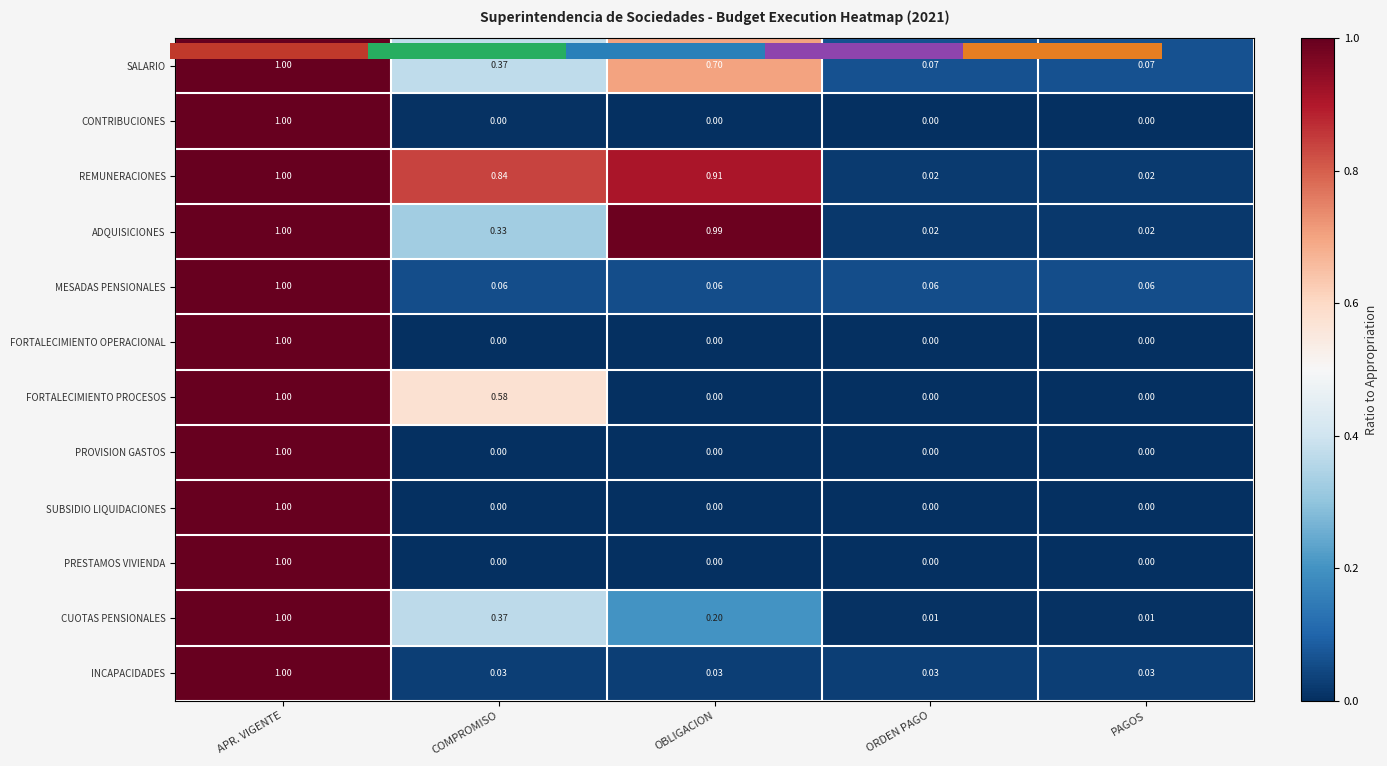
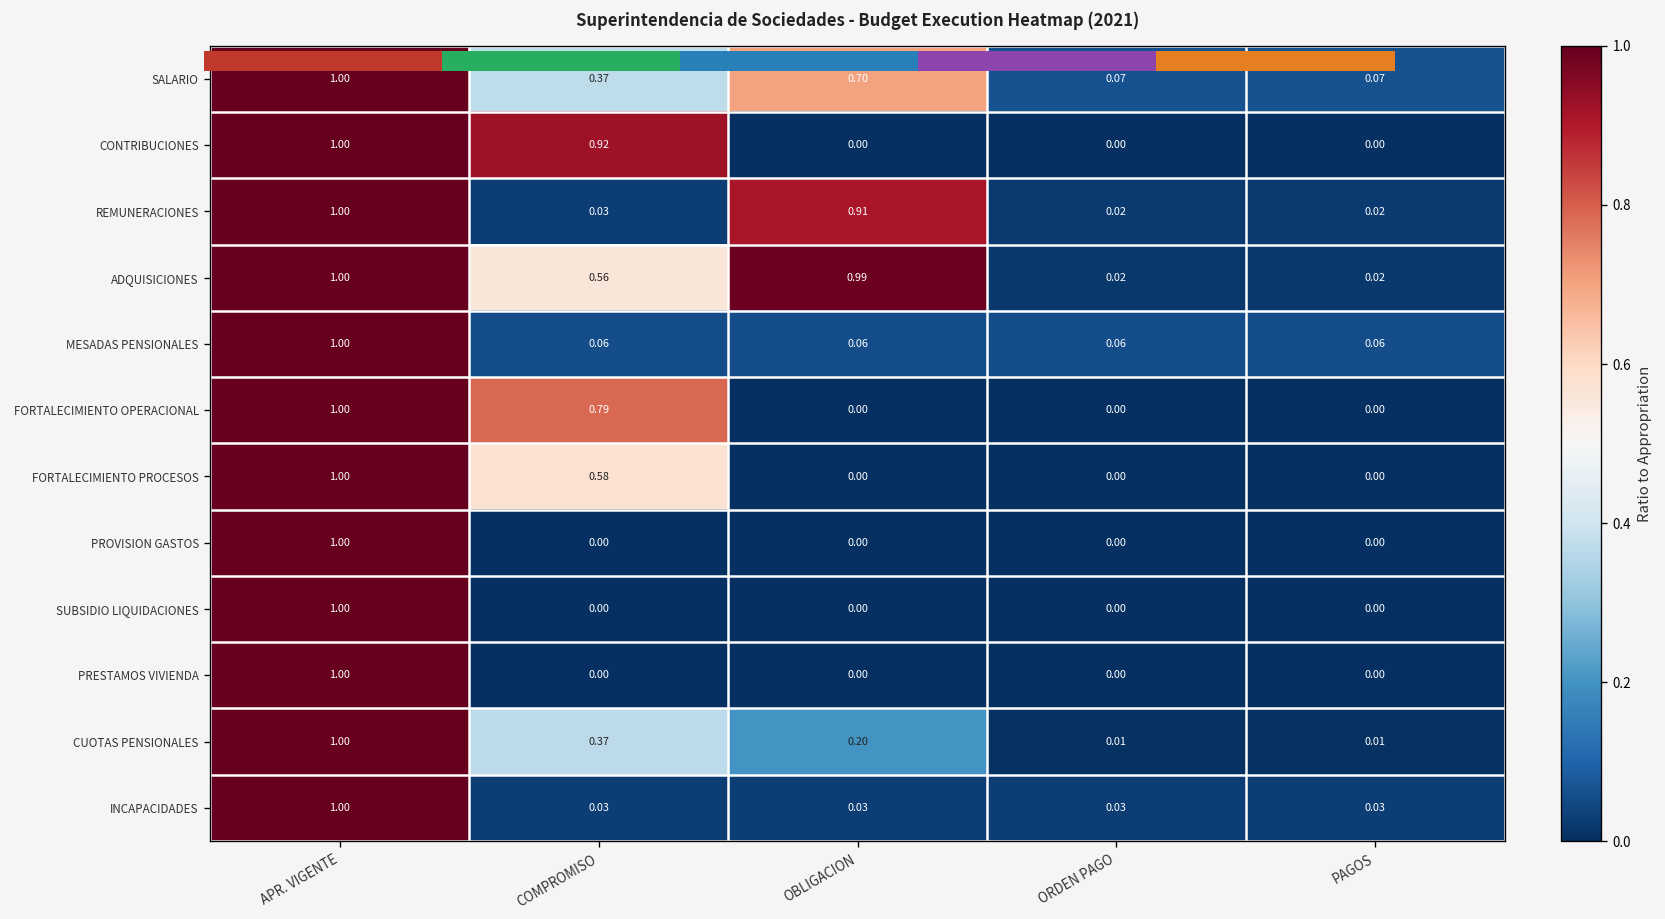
Superintendencia de Sociedades - Budget Execution Heatmap (2021), CONTRIBUCIONES, COMPROMISO: 0.00 -> 0.92
Superintendencia de Sociedades - Budget Execution Heatmap (2021), REMUNERACIONES, COMPROMISO: 0.84 -> 0.03
Superintendencia de Sociedades - Budget Execution Heatmap (2021), ADQUISICIONES, COMPROMISO: 0.33 -> 0.56
Superintendencia de Sociedades - Budget Execution Heatmap (2021), FORTALECIMIENTO OPERACIONAL, COMPROMISO: 0.00 -> 0.79
